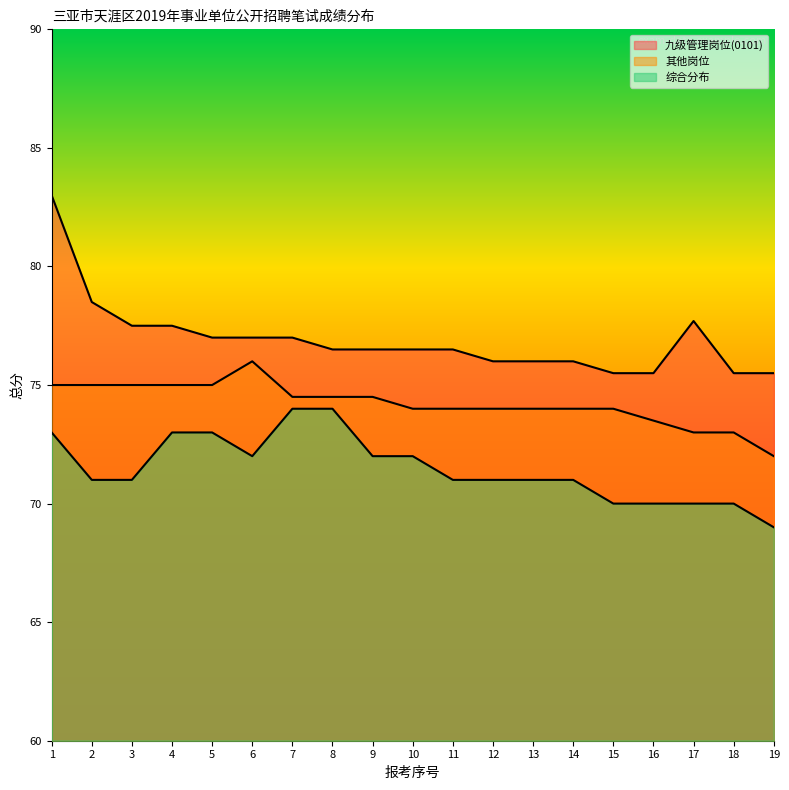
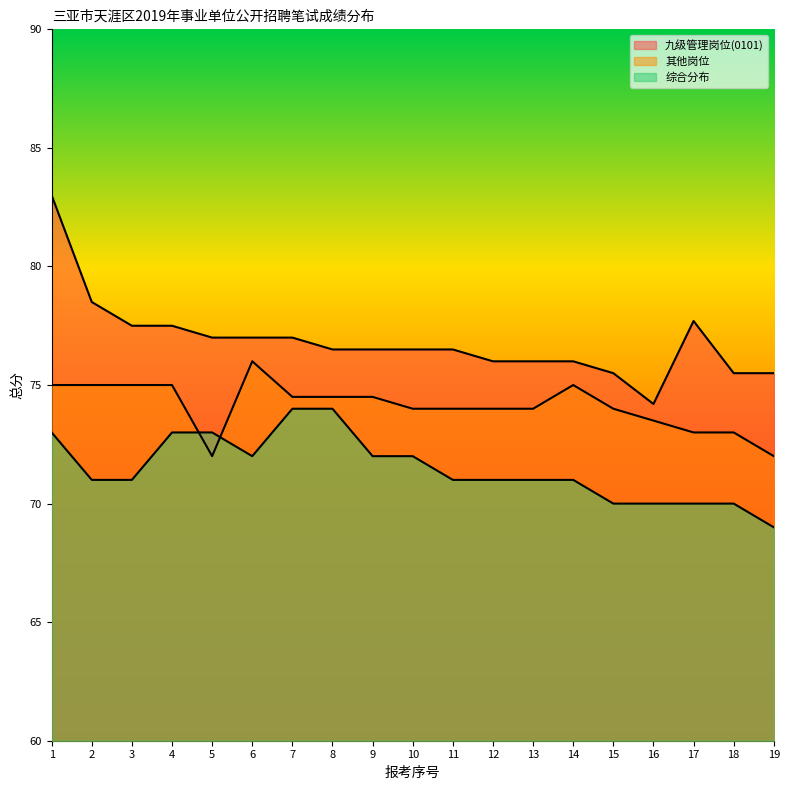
其他岗位, 5: 75 -> 72
其他岗位, 14: 74 -> 75
九级管理岗位(0101), 16: 75.5 -> 74.2
